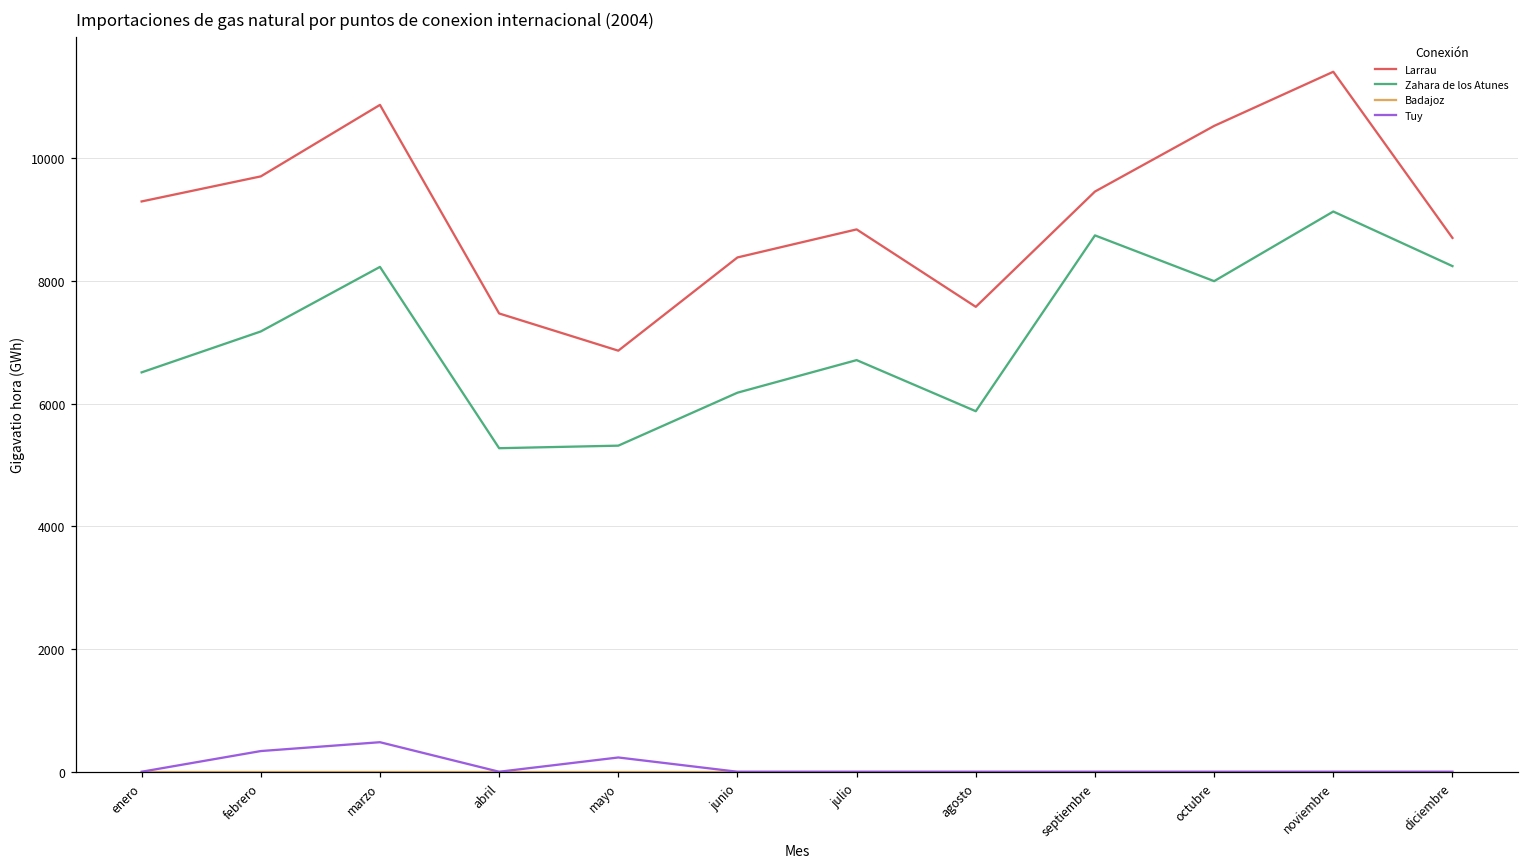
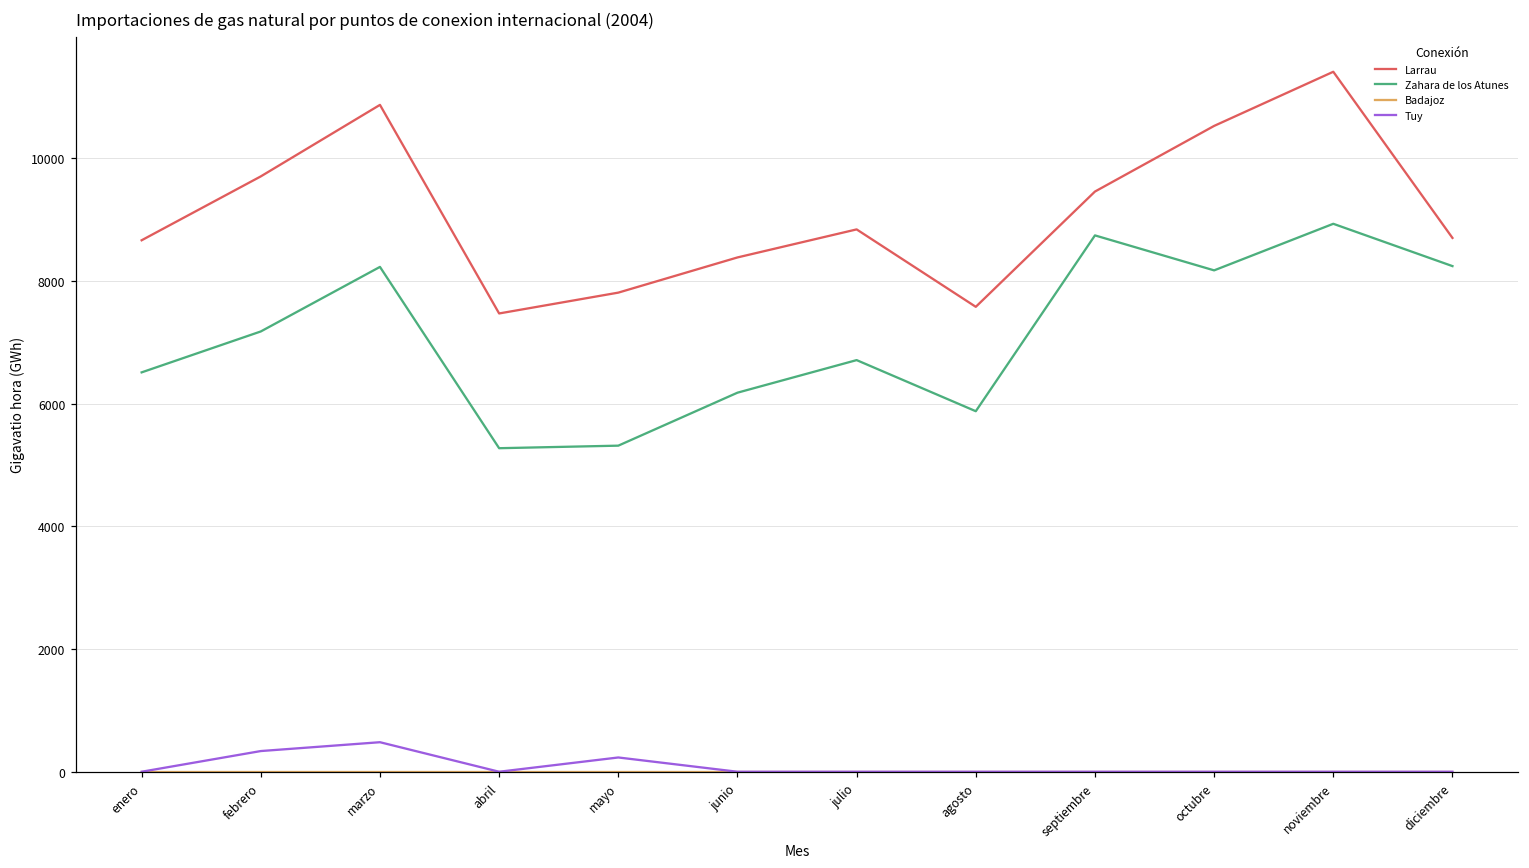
Larrau, enero: 9300 -> 8700
Larrau, mayo: 6900 -> 7800
Zahara de los Atunes, octubre: 8000 -> 8200
Zahara de los Atunes, noviembre: 9100 -> 8900
